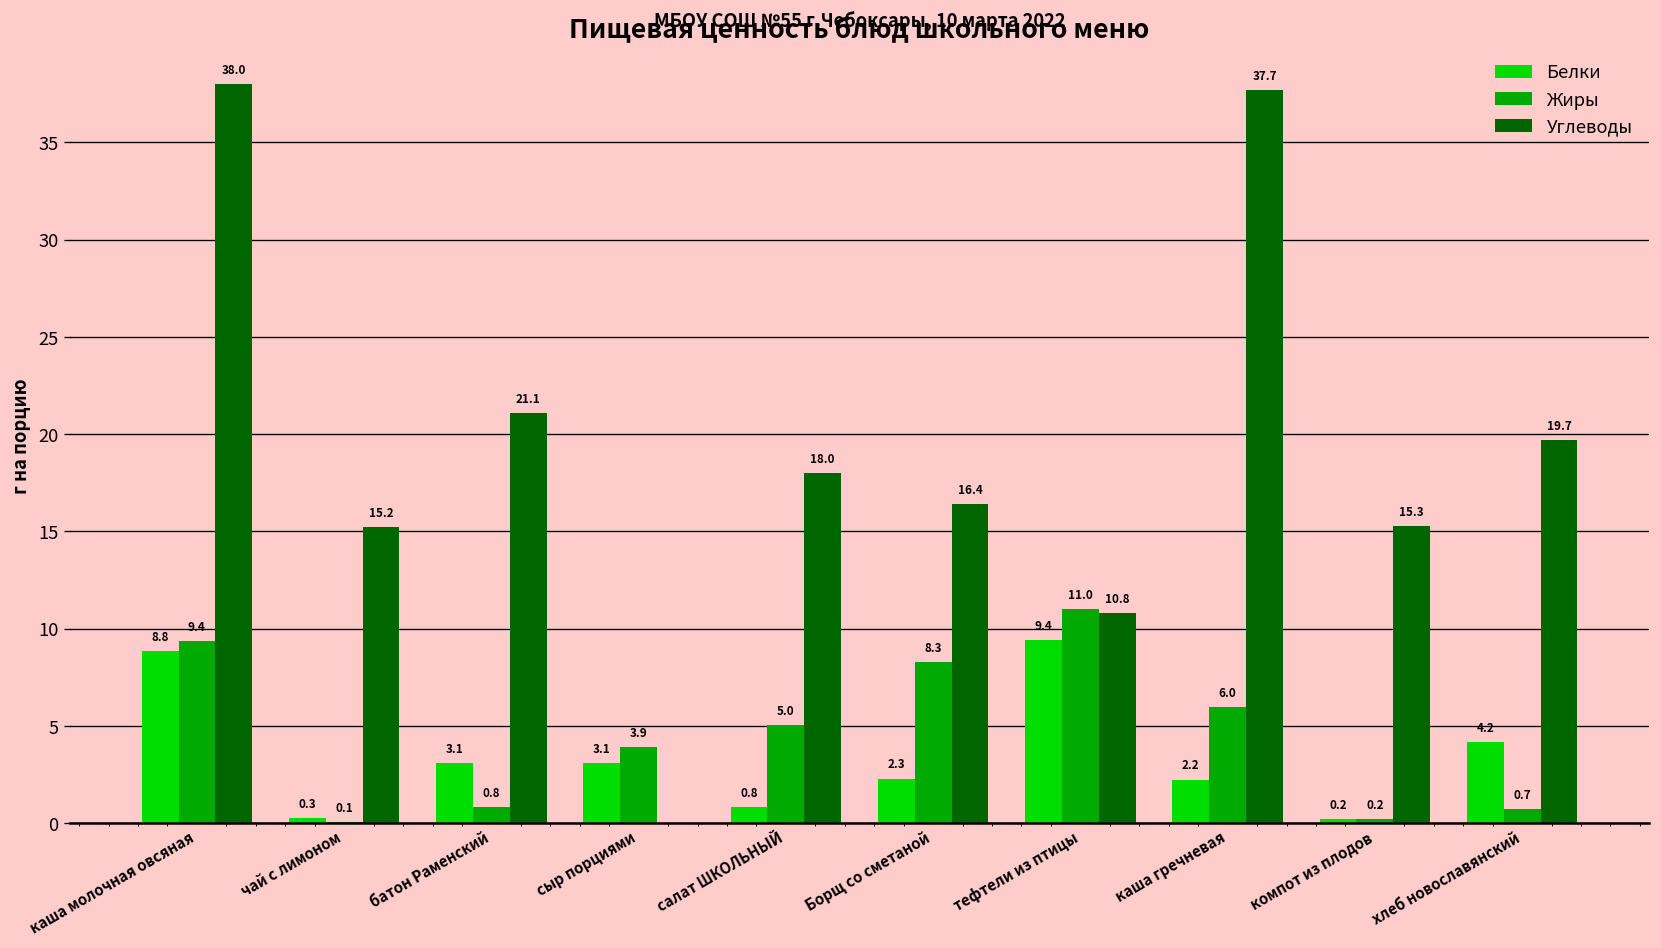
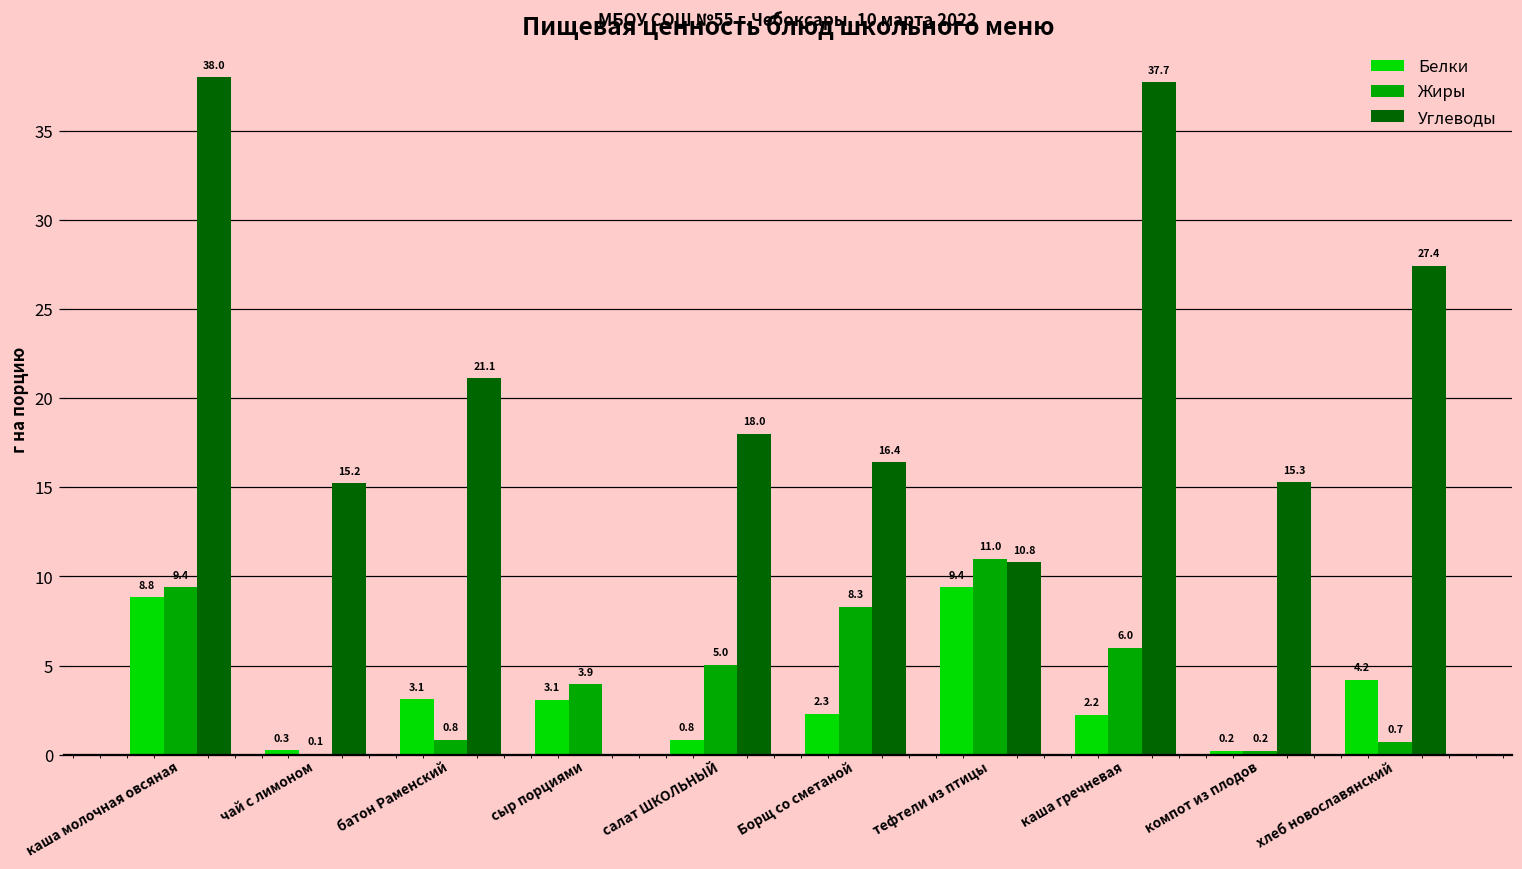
Углеводы, хлеб новославянский: 19.7 -> 27.4
